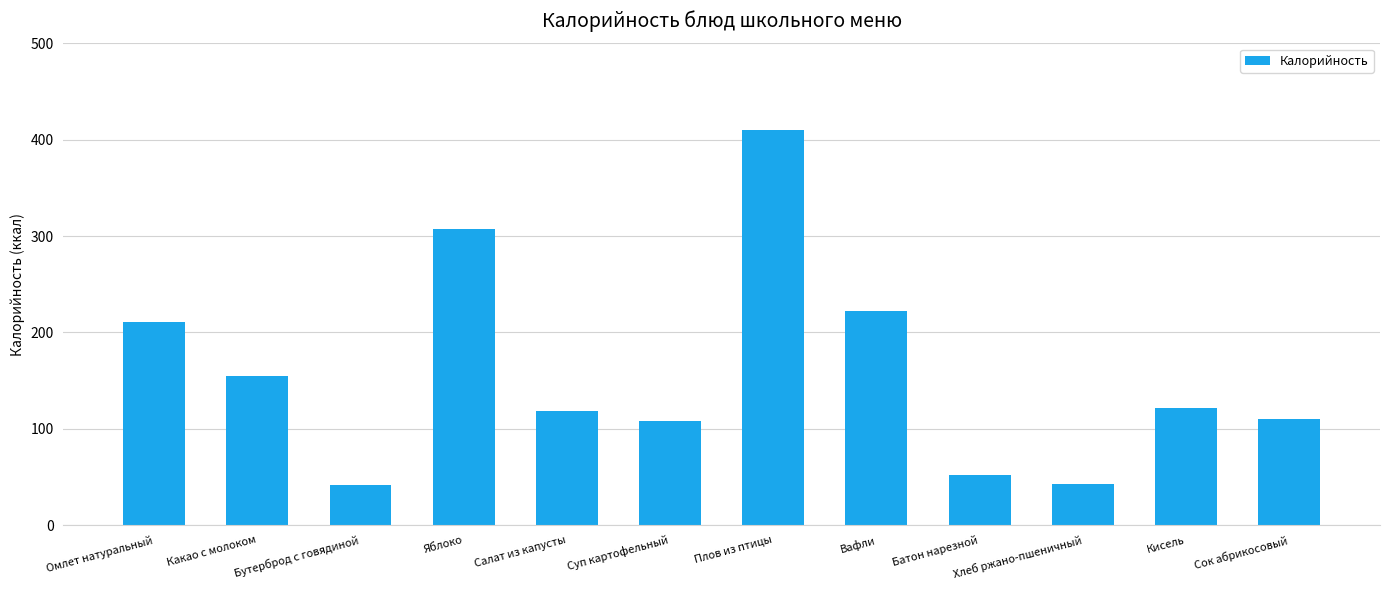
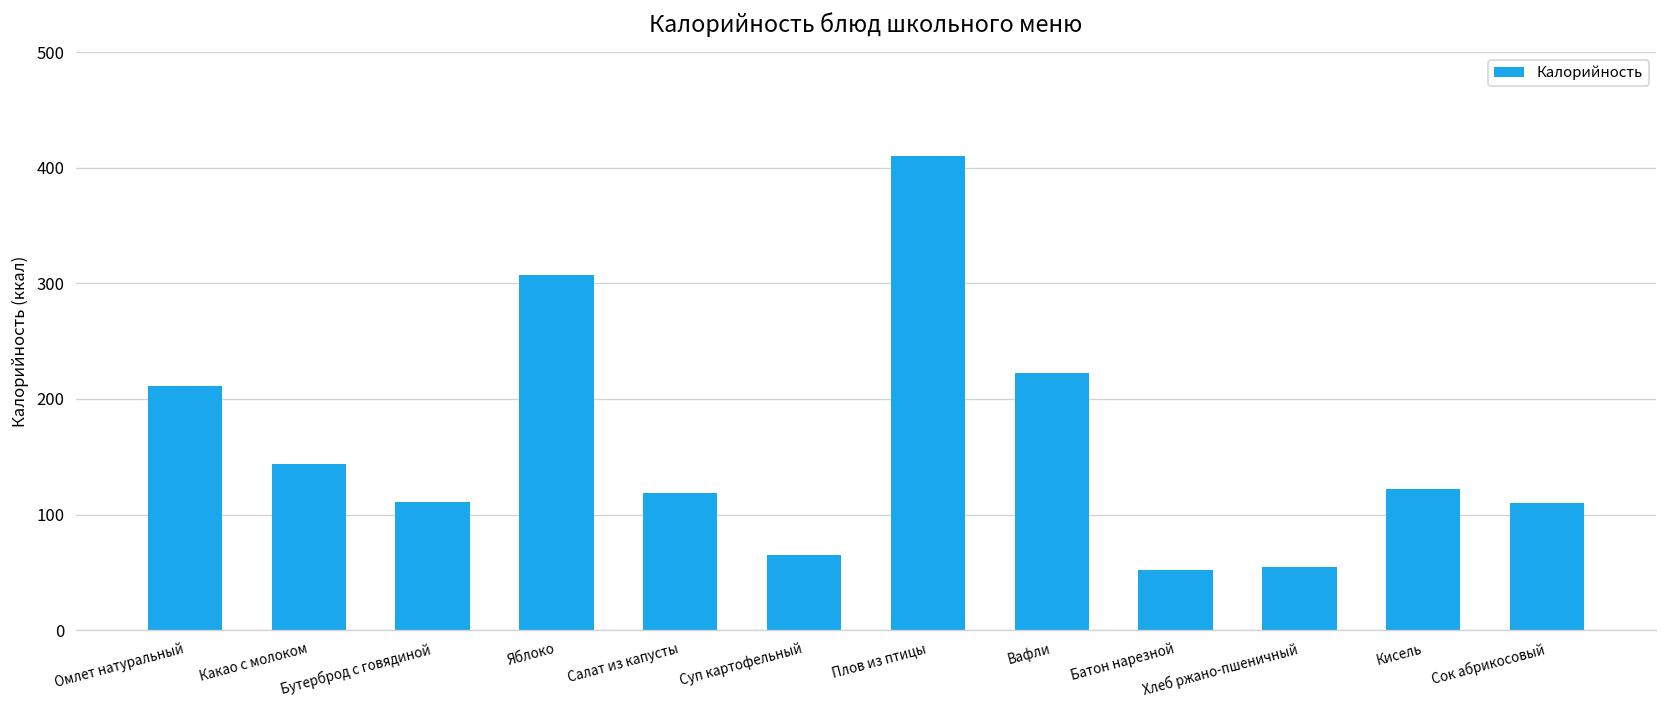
Какао с молоком: 160 -> 140
Бутерброд с говядиной: 40 -> 110
Суп картофельный: 110 -> 70
Хлеб ржано-пшеничный: 40 -> 50
